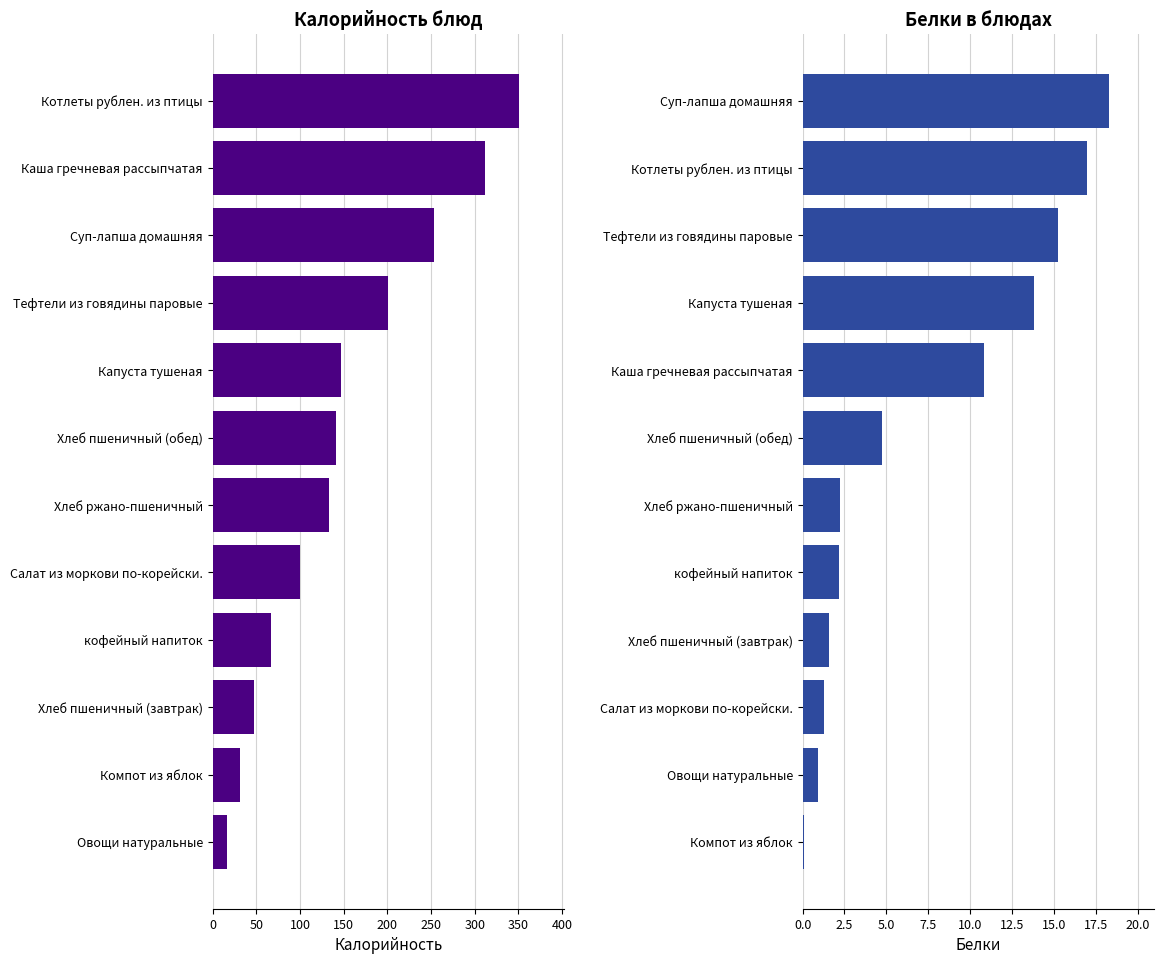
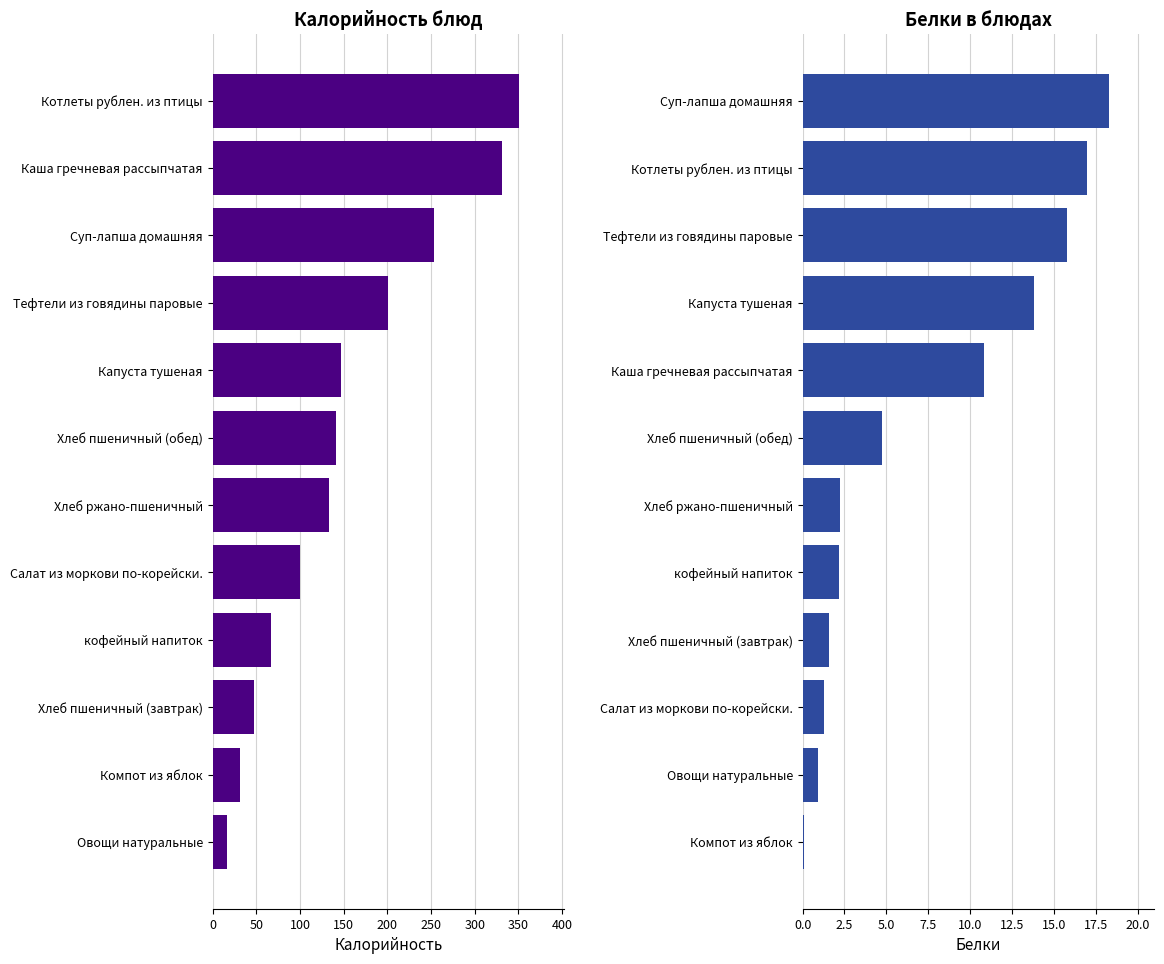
Калорийность блюд, Каша гречневая рассыпчатая: 310 -> 330
Белки в блюдах, Тефтели из говядины паровые: 15.2 -> 15.8
